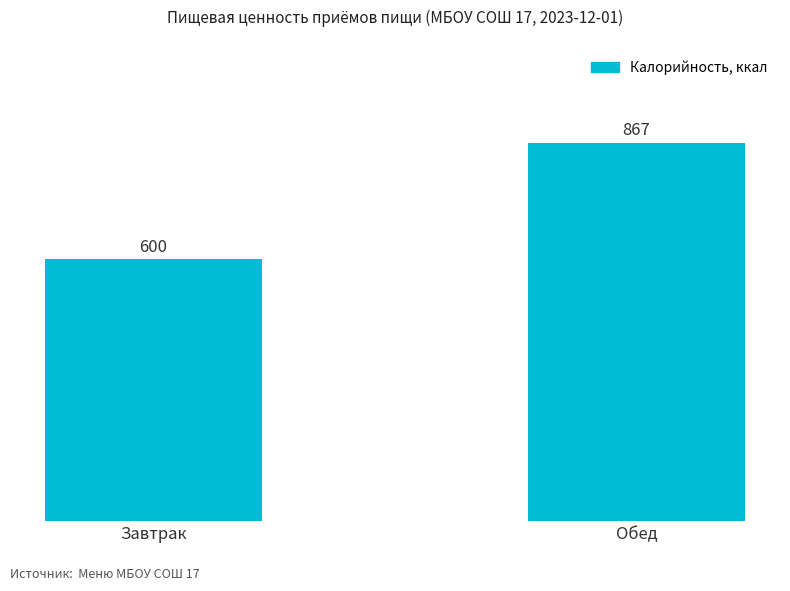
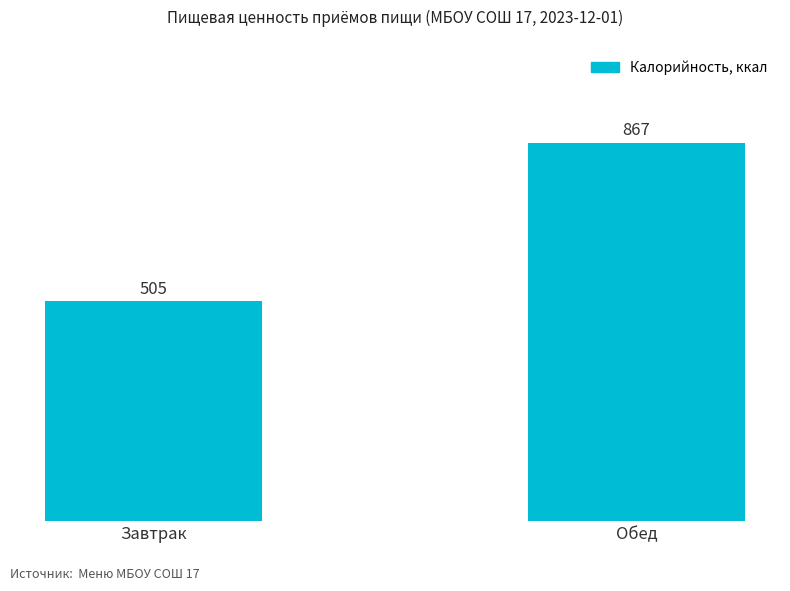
Завтрак: 600 -> 505
